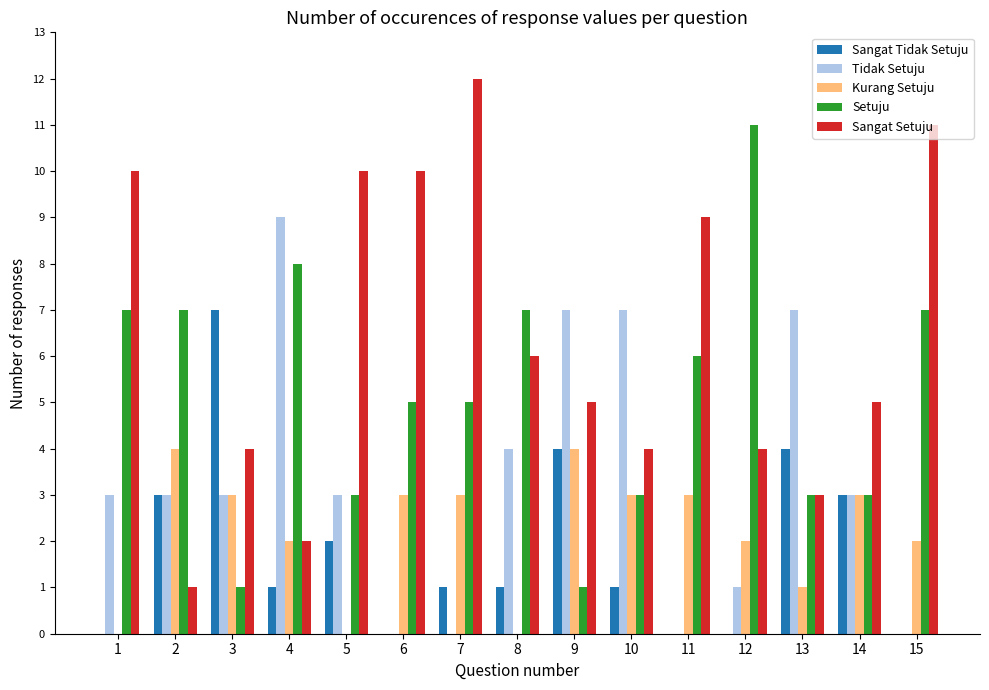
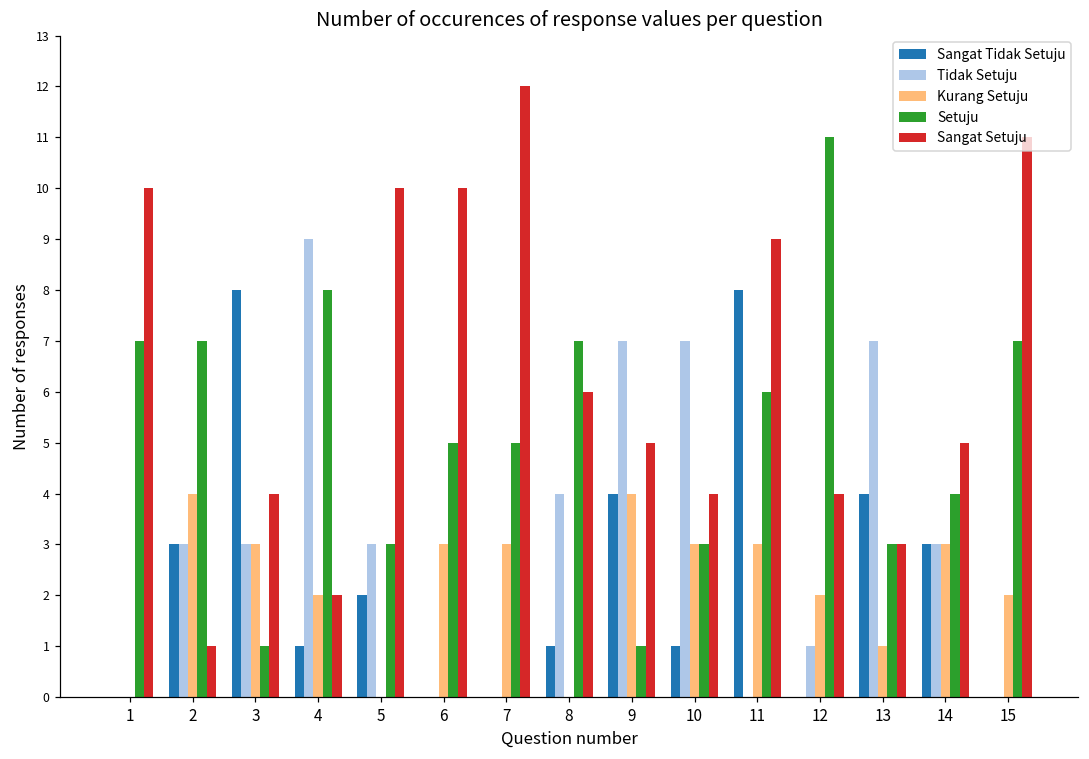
Tidak Setuju, 1: 3 -> 0
Sangat Tidak Setuju, 3: 7 -> 8
Sangat Tidak Setuju, 7: 1 -> 0
Sangat Tidak Setuju, 11: 0 -> 8
Setuju, 14: 3 -> 4
